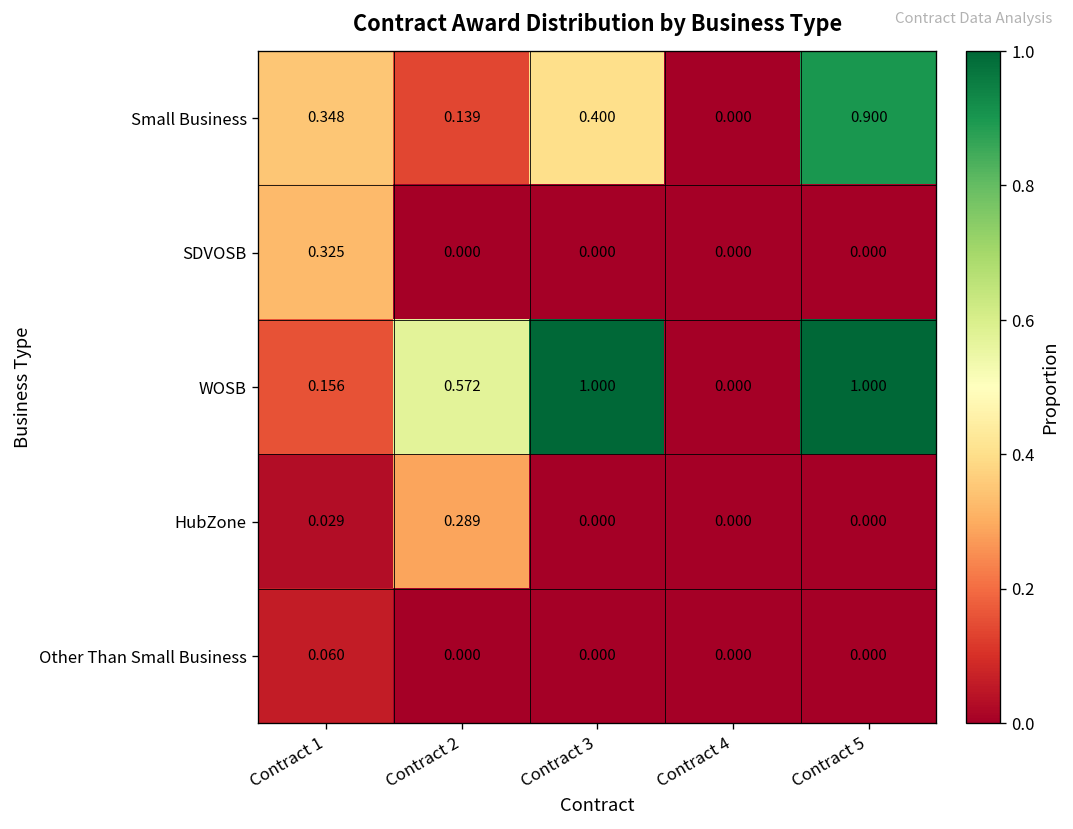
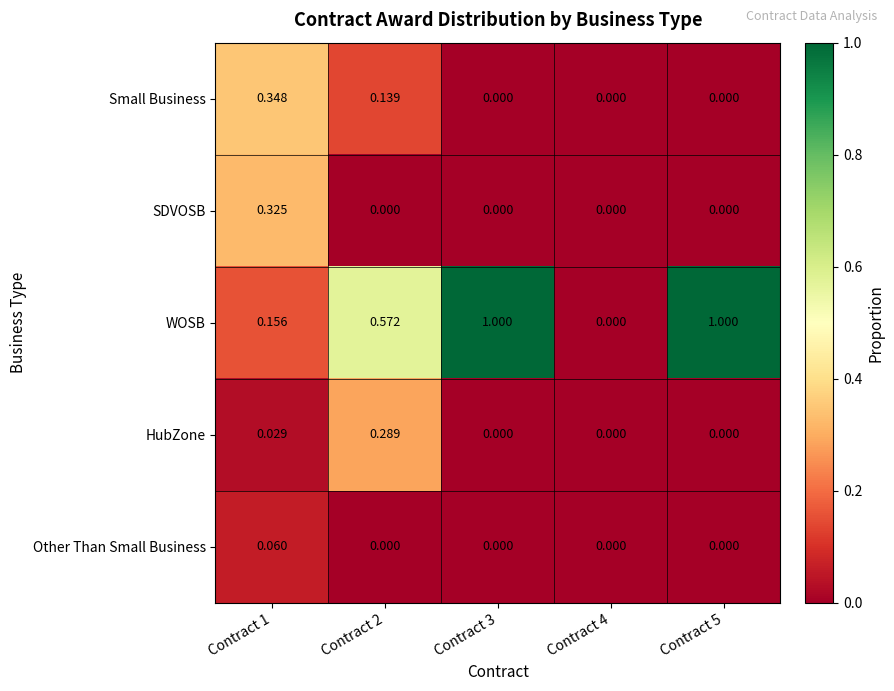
Small Business, Contract 3: 0.400 -> 0.000
Small Business, Contract 5: 0.900 -> 0.000
